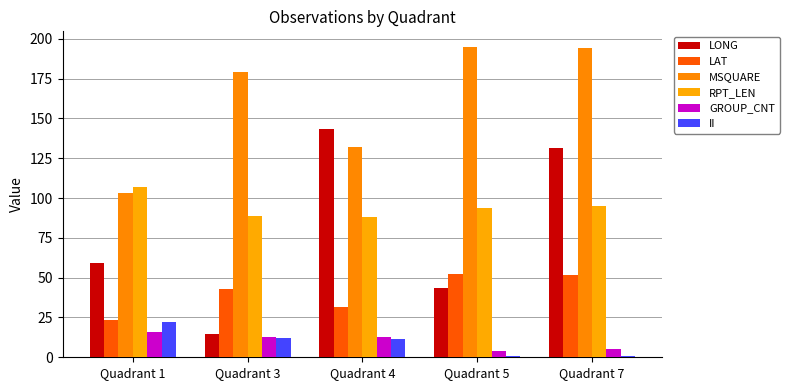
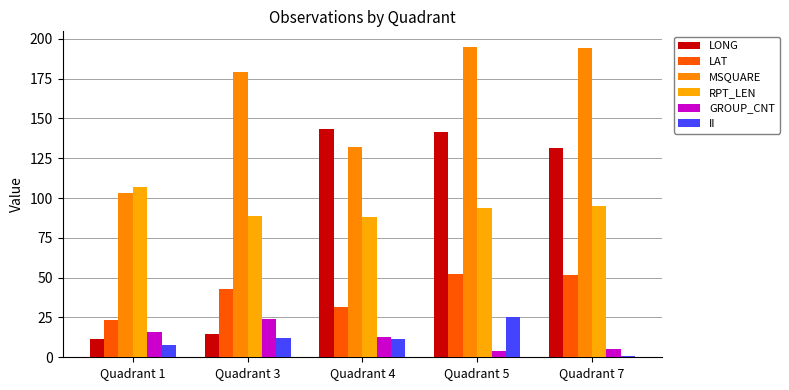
LONG, Quadrant 1: 59 -> 11
II, Quadrant 1: 22 -> 7
GROUP_CNT, Quadrant 3: 13 -> 24
LONG, Quadrant 5: 44 -> 142
II, Quadrant 5: 1 -> 25
